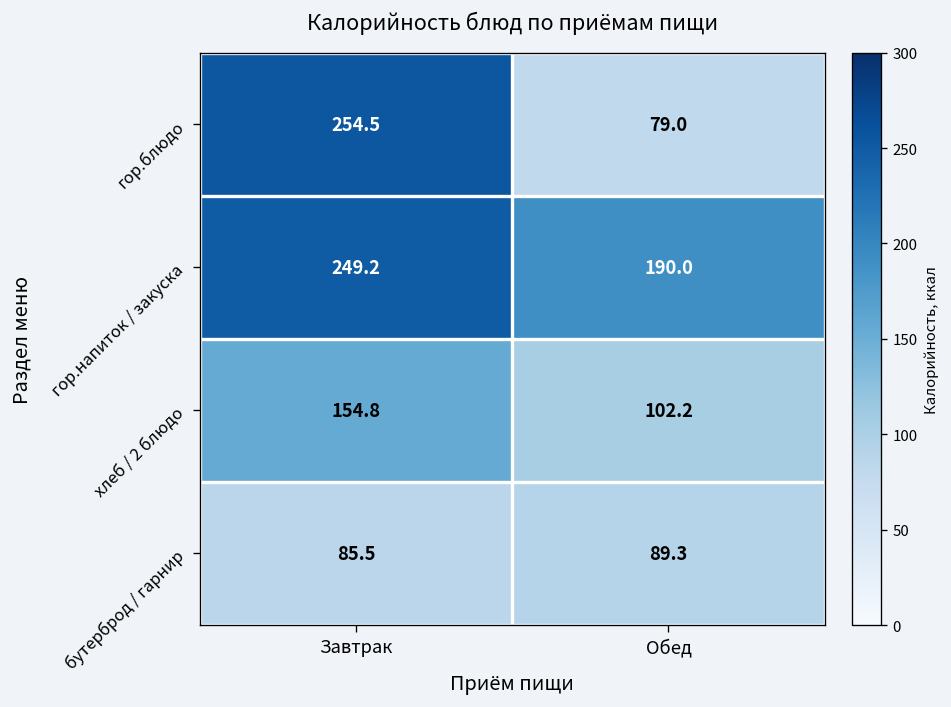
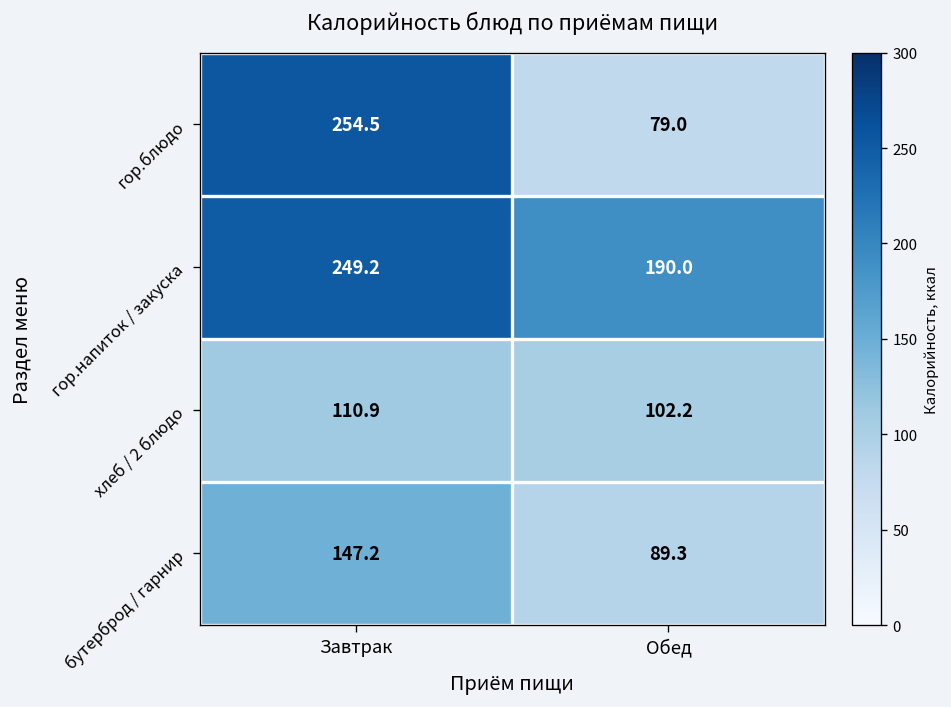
хлеб / 2 блюдо, Завтрак: 154.8 -> 110.9
бутерброд / гарнир, Завтрак: 85.5 -> 147.2
